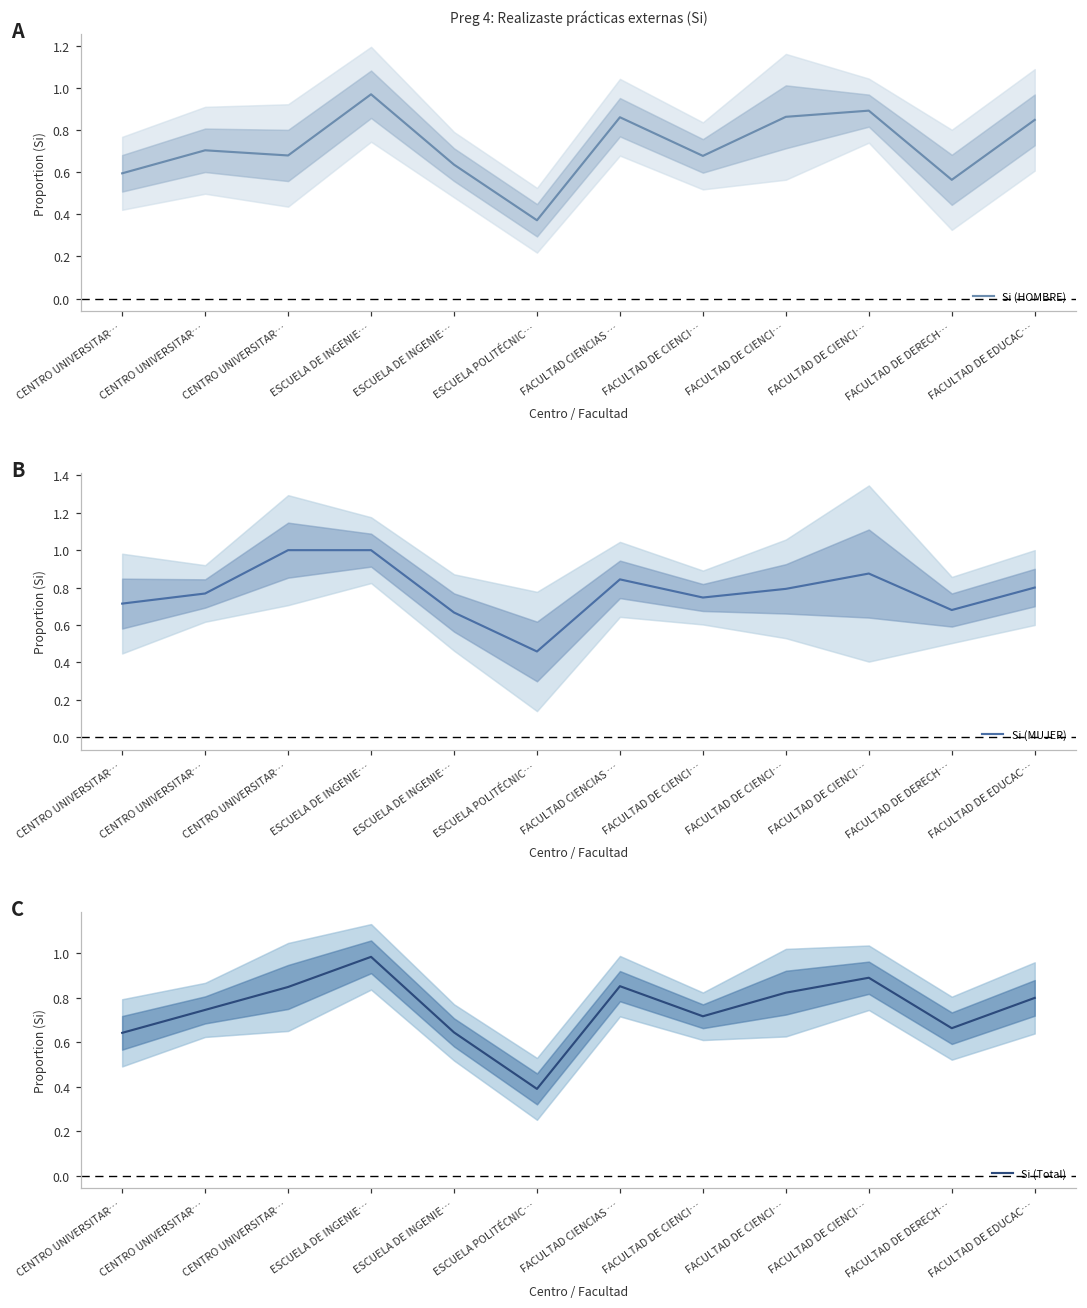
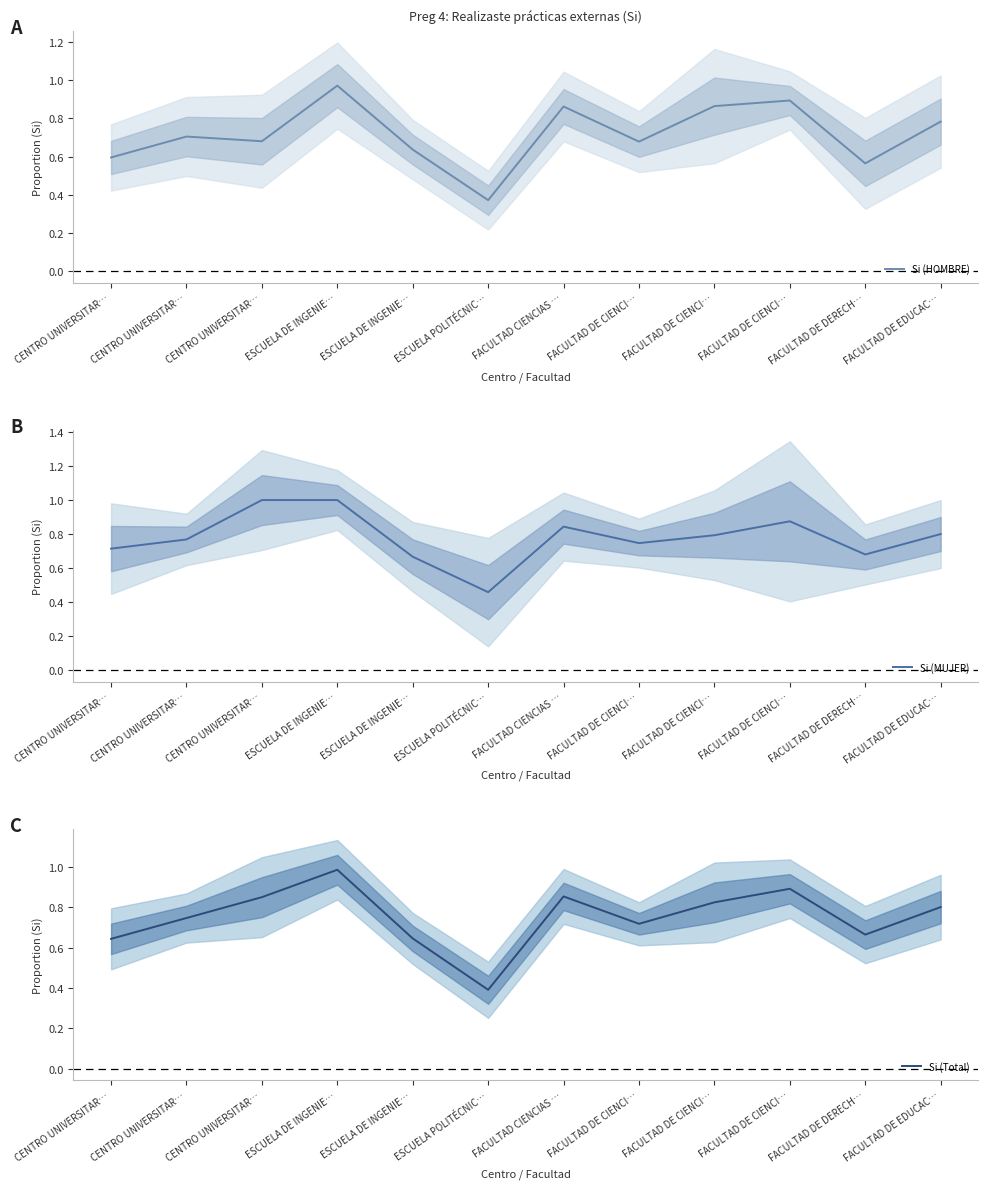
Preg 4: Realizaste prácticas externas (Si), Si (HOMBRE), FACULTAD DE EDUCAC…: 0.85 -> 0.78
